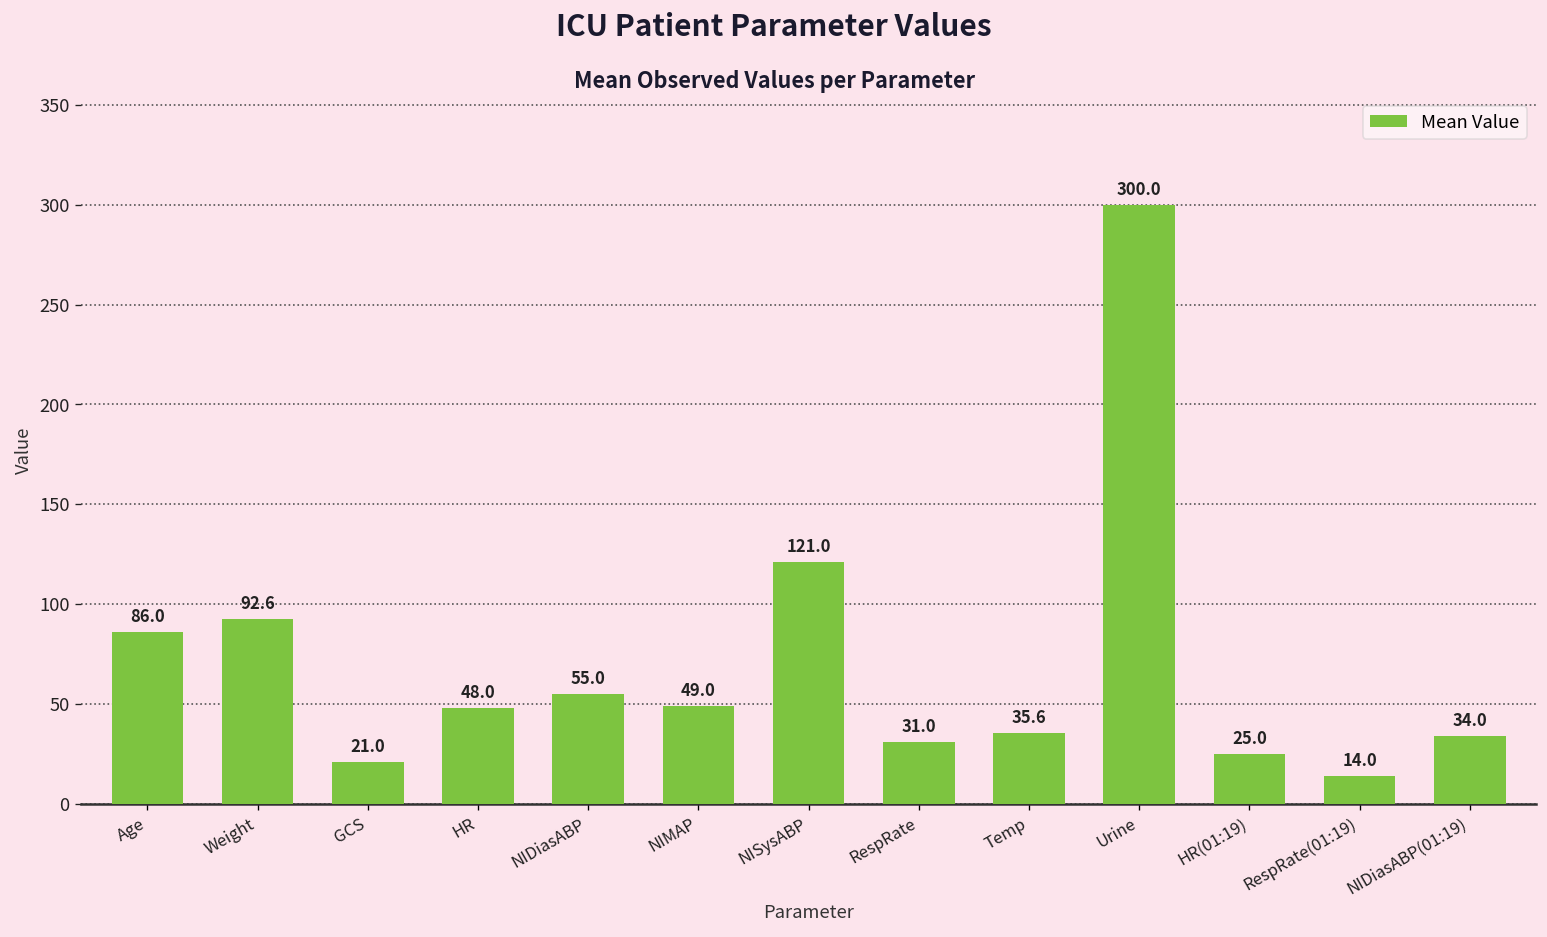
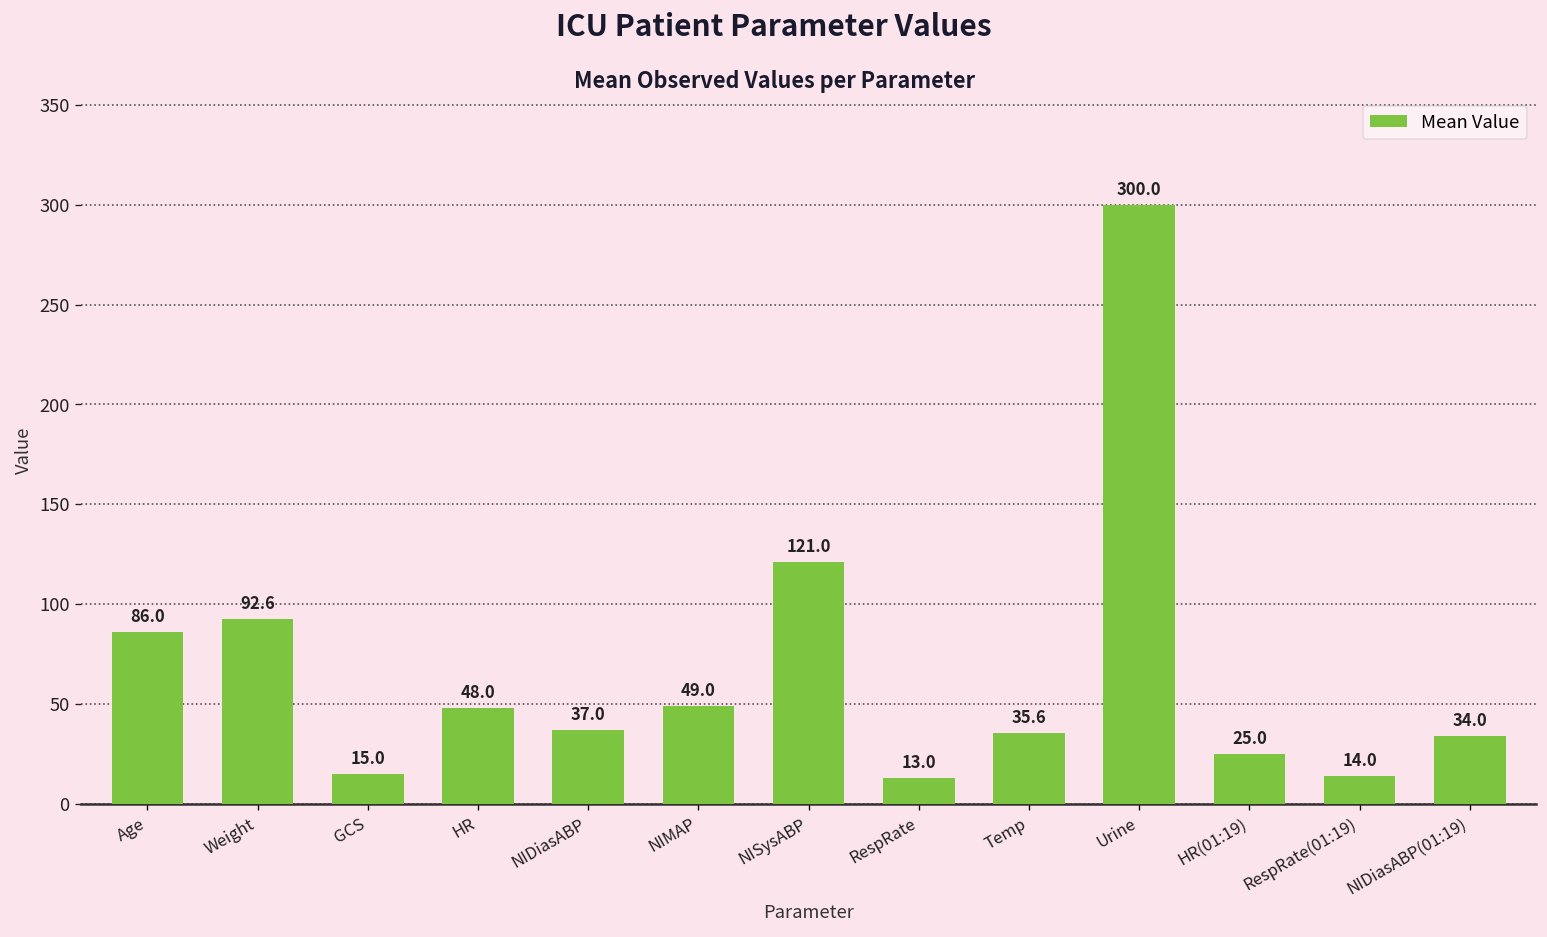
GCS: 21.0 -> 15.0
NIDiasABP: 55.0 -> 37.0
RespRate: 31.0 -> 13.0
